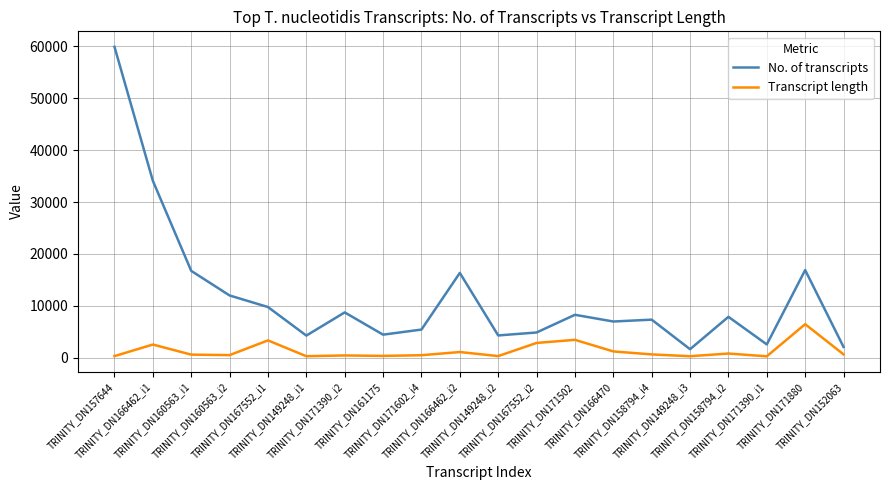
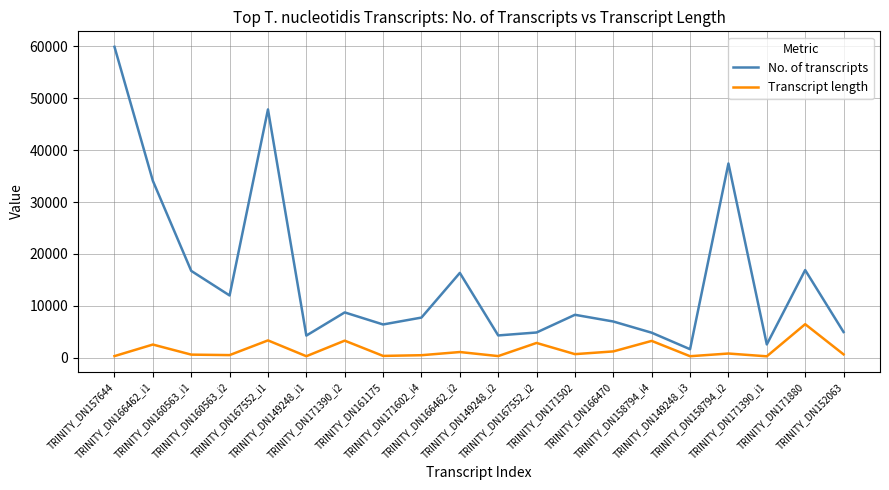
No. of transcripts, TRINITY_DN167552_i1: 10000 -> 48000
Transcript length, TRINITY_DN171390_i2: 0 -> 3000
No. of transcripts, TRINITY_DN161175: 4000 -> 6000
No. of transcripts, TRINITY_DN171602_i4: 5000 -> 8000
Transcript length, TRINITY_DN171502: 3000 -> 1000
No. of transcripts, TRINITY_DN158794_i4: 7000 -> 5000
Transcript length, TRINITY_DN158794_i4: 1000 -> 3000
No. of transcripts, TRINITY_DN158794_i2: 8000 -> 37000
No. of transcripts, TRINITY_DN152063: 2000 -> 5000
